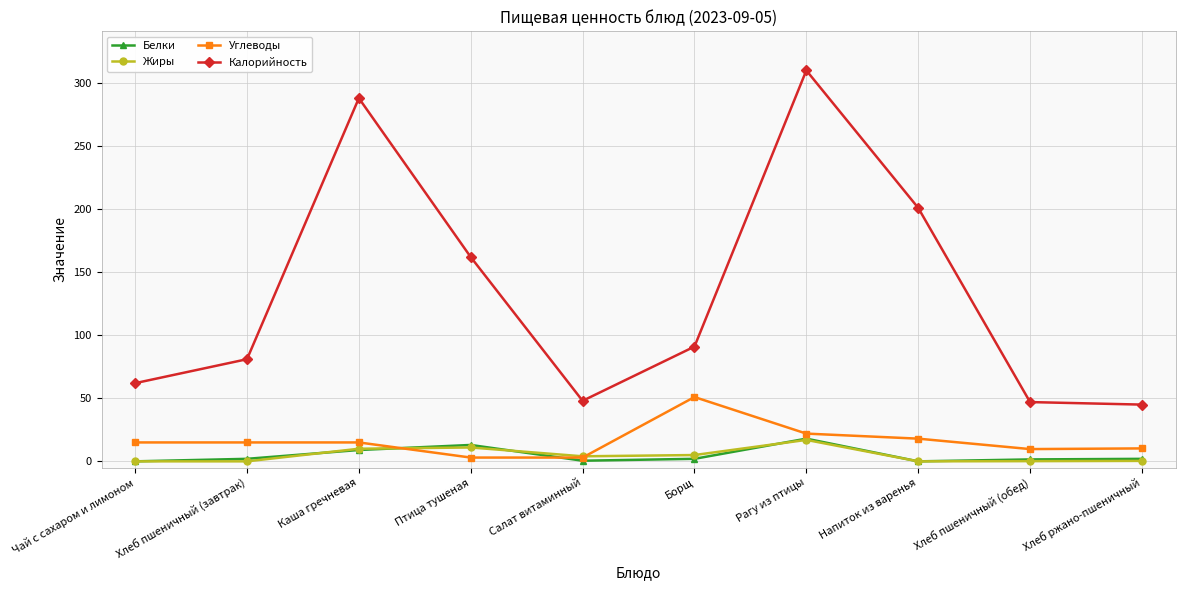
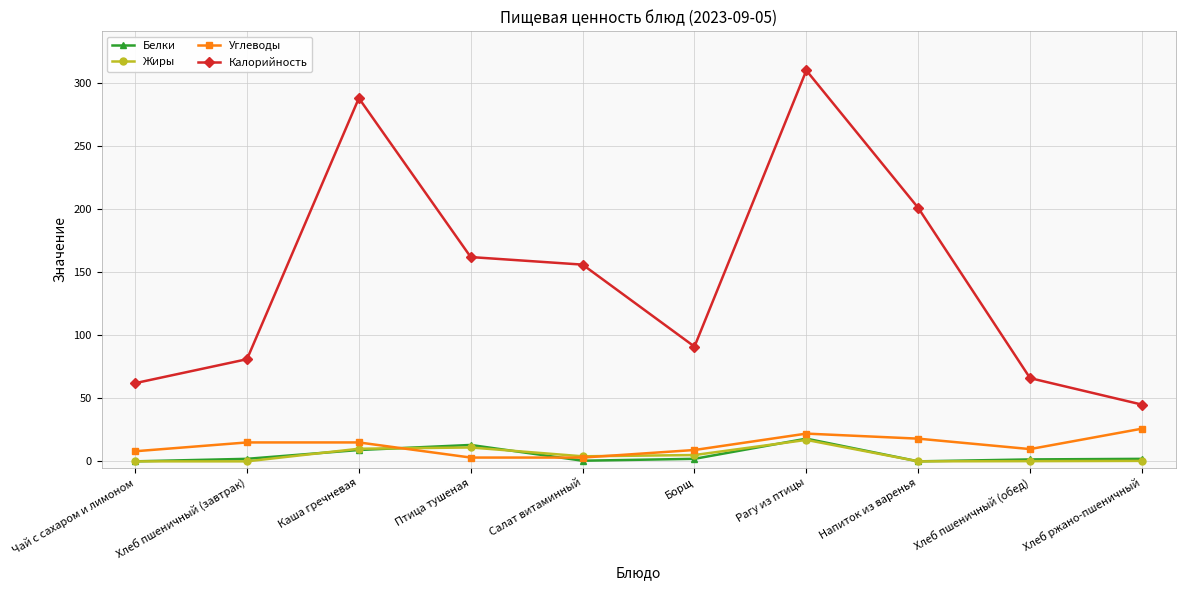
Углеводы, Чай с сахаром и лимоном: 15 -> 8
Калорийность, Салат витаминный: 48 -> 156
Углеводы, Борщ: 51 -> 9
Калорийность, Хлеб пшеничный (обед): 47 -> 66
Углеводы, Хлеб ржано-пшеничный: 10 -> 26
